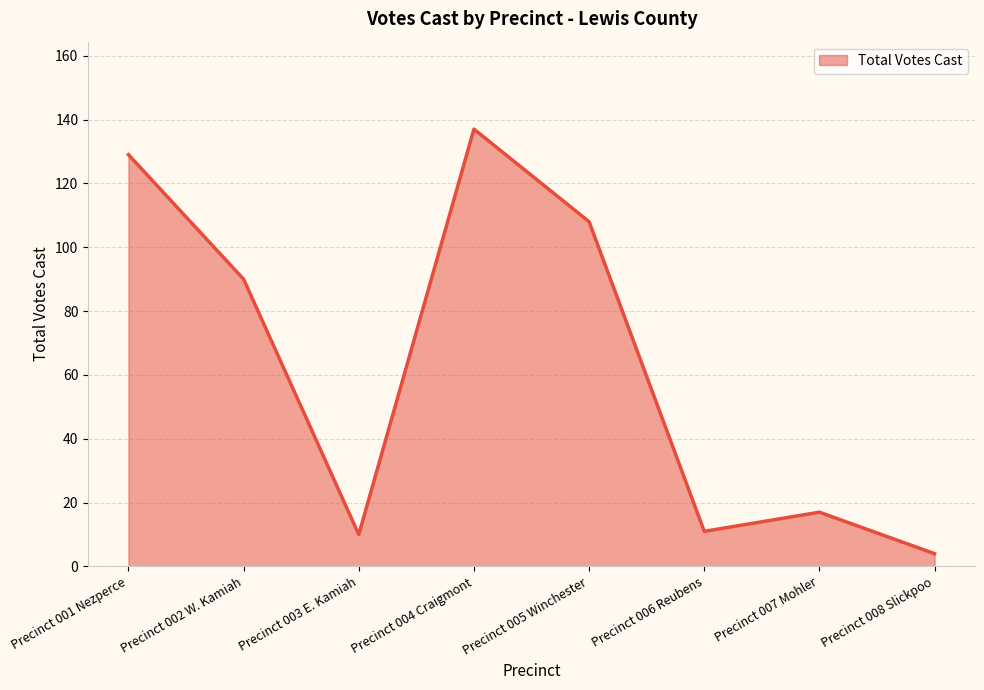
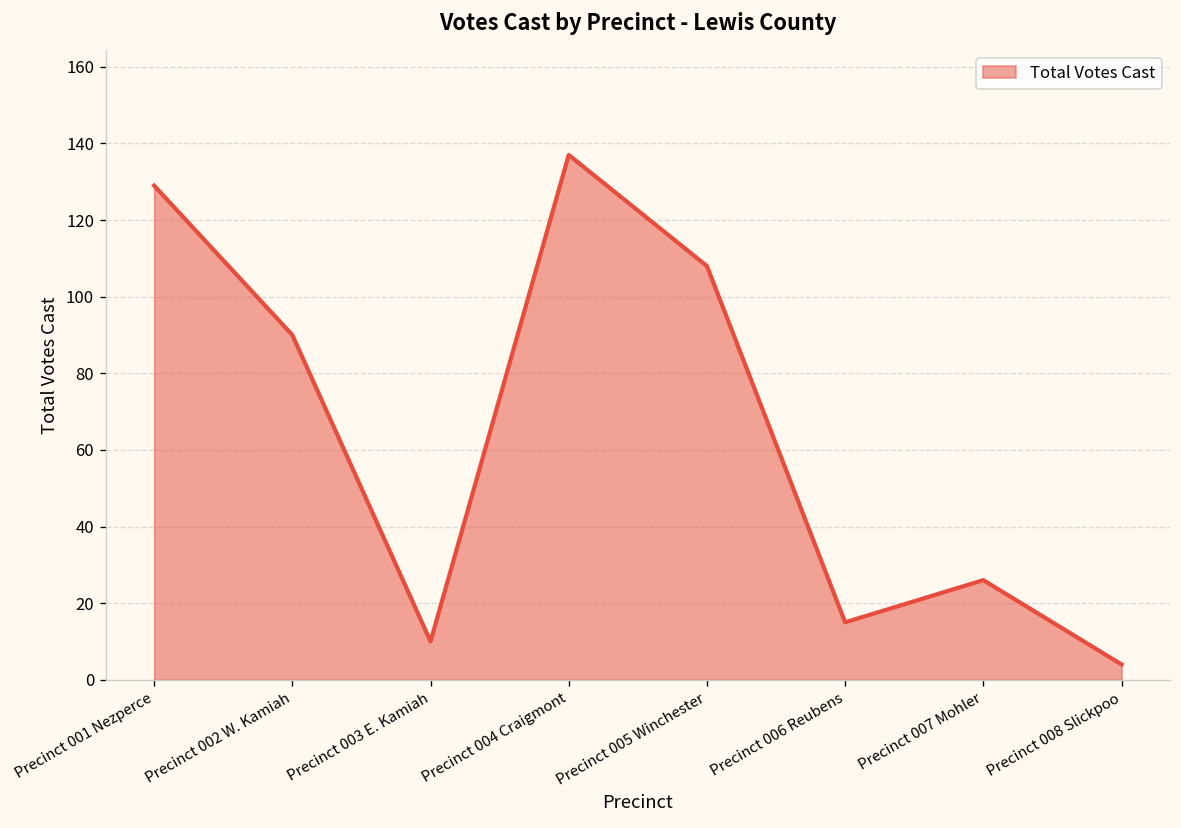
Precinct 006 Reubens: 11 -> 15
Precinct 007 Mohler: 17 -> 26
